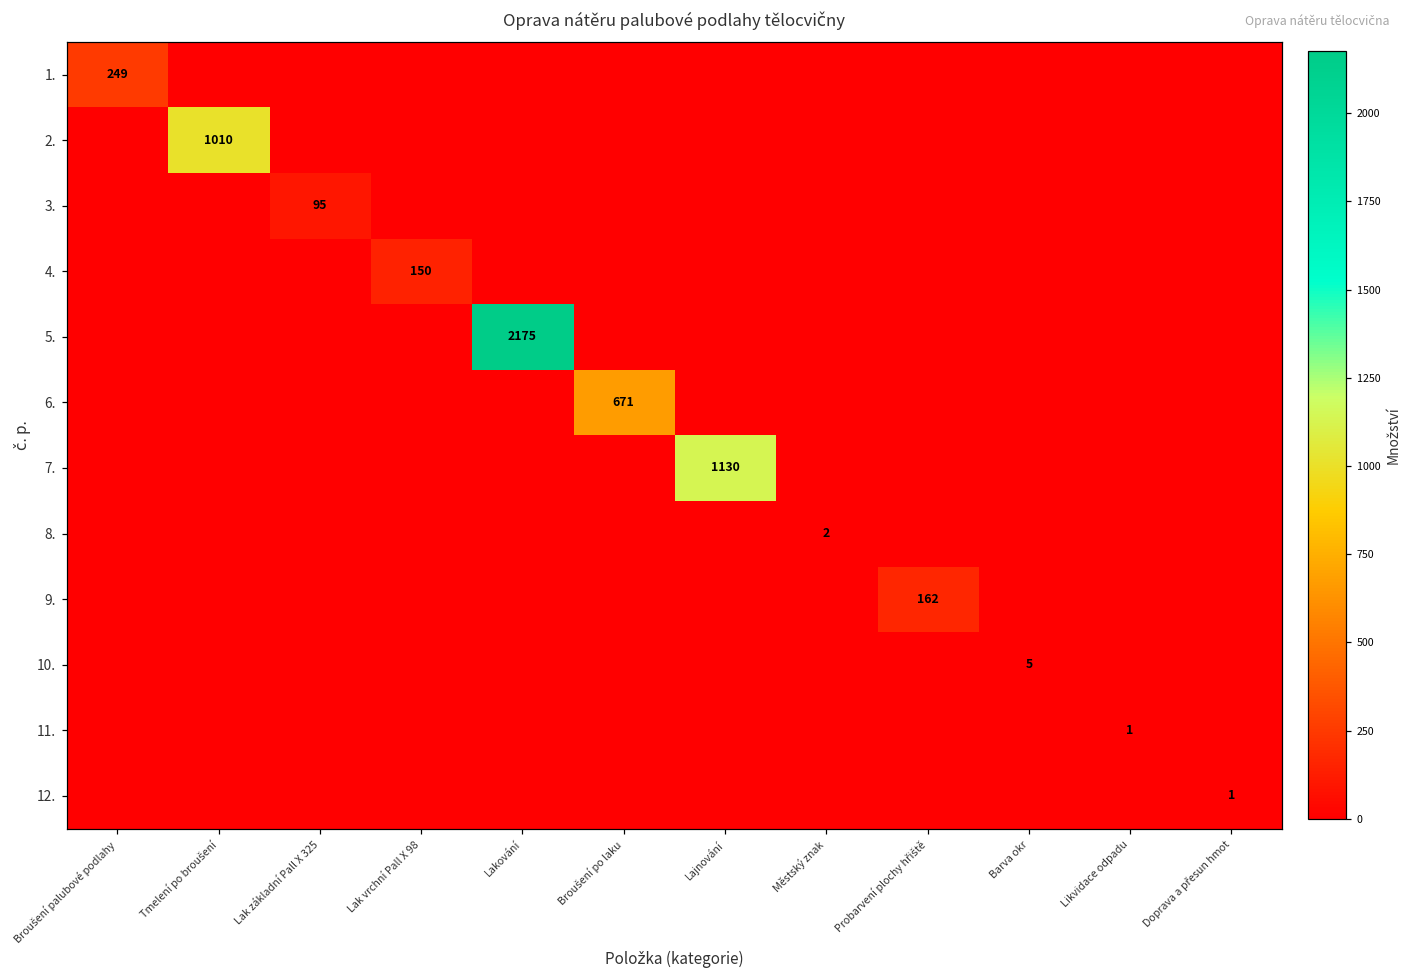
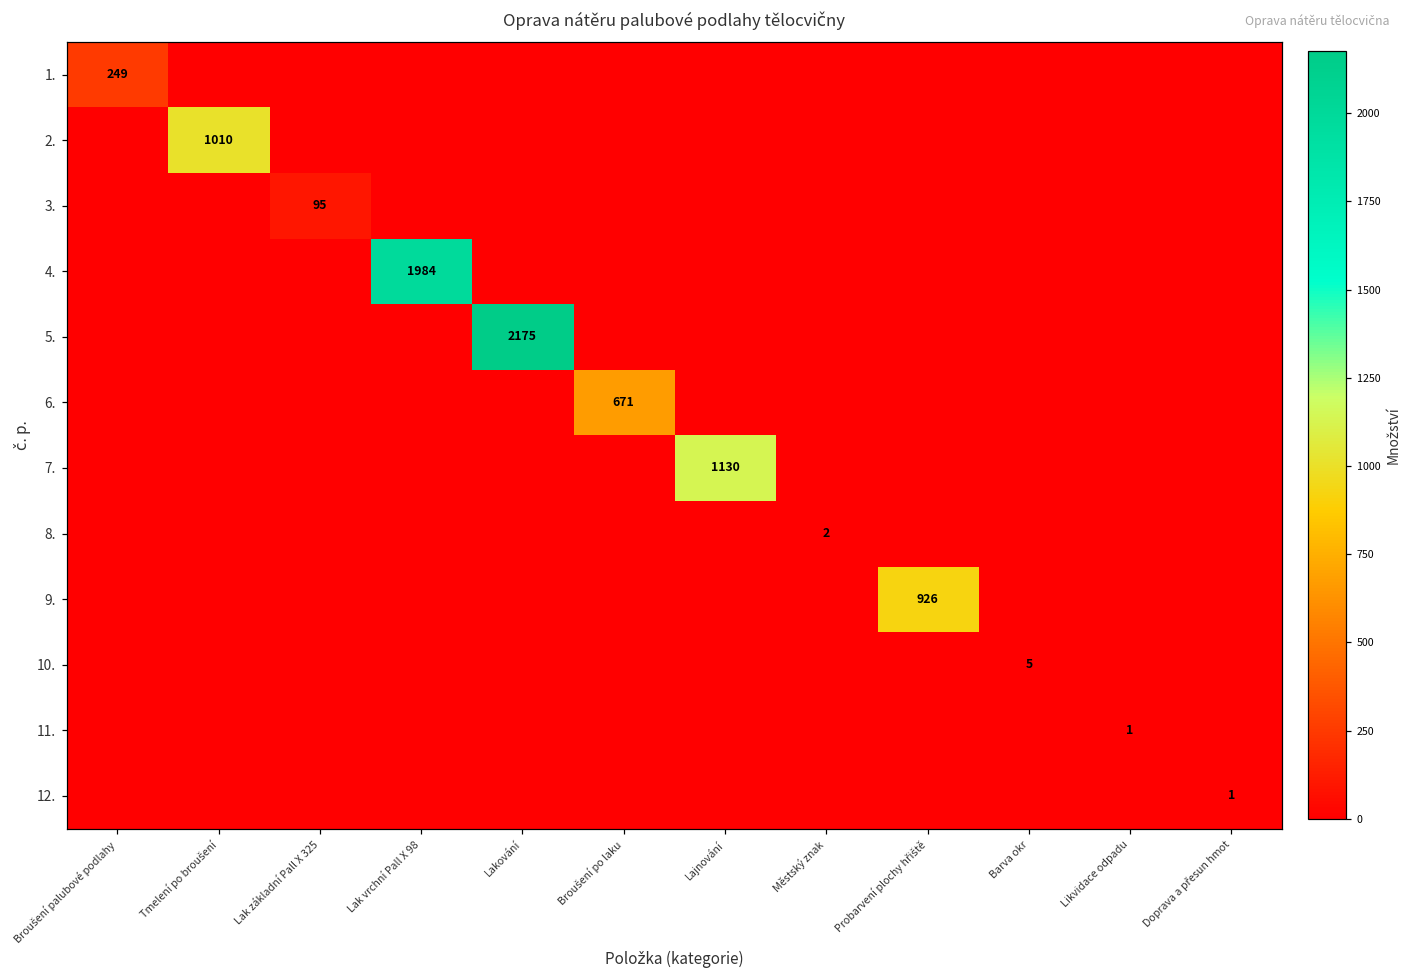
4., Lak vrchní Pall X 98: 150 -> 1984
9., Probarvení plochy hřiště: 162 -> 926
